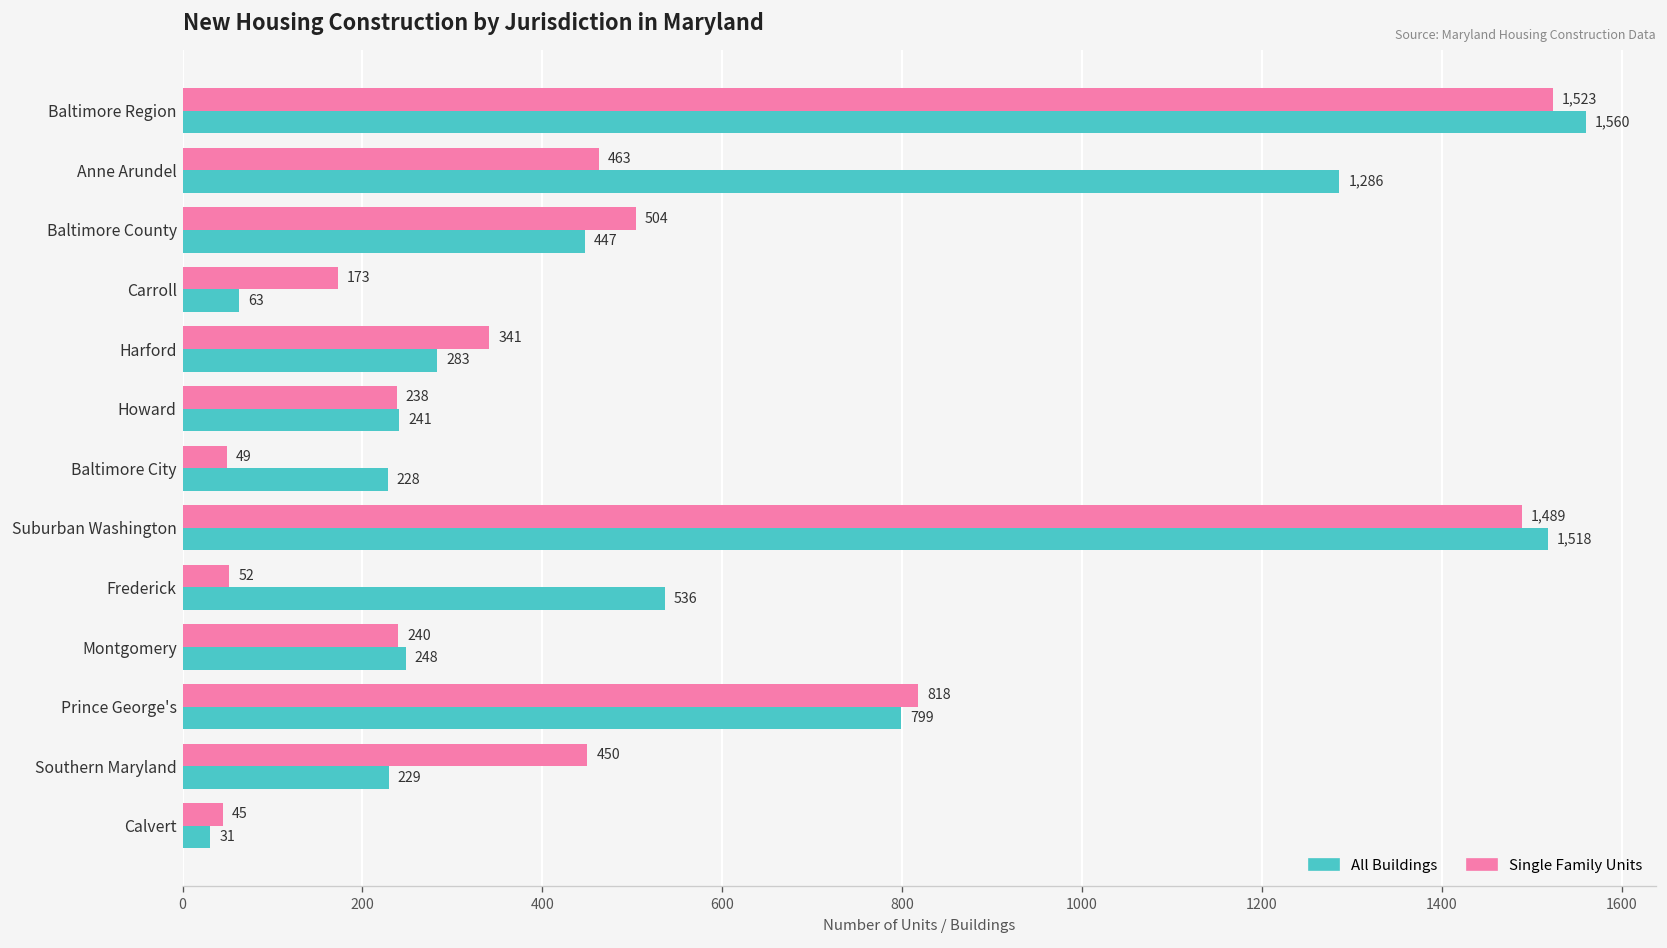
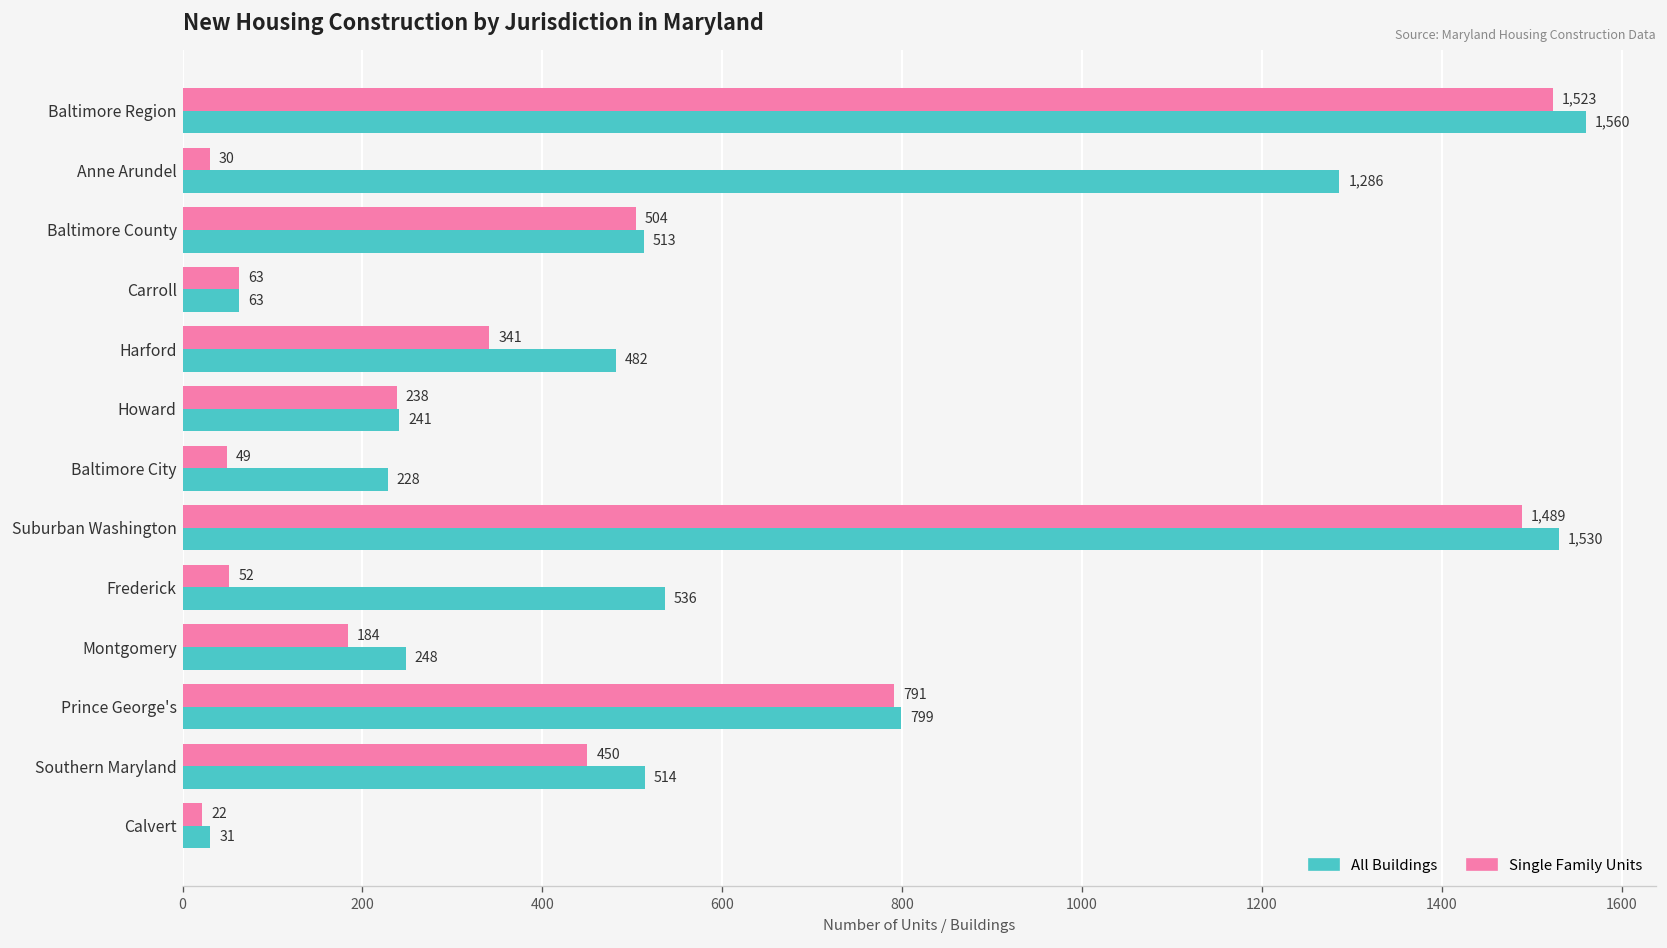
Single Family Units, Anne Arundel: 463 -> 30
All Buildings, Baltimore County: 447 -> 513
Single Family Units, Carroll: 173 -> 63
All Buildings, Harford: 283 -> 482
All Buildings, Suburban Washington: 1,518 -> 1,530
Single Family Units, Montgomery: 240 -> 184
Single Family Units, Prince George's: 818 -> 791
All Buildings, Southern Maryland: 229 -> 514
Single Family Units, Calvert: 45 -> 22
